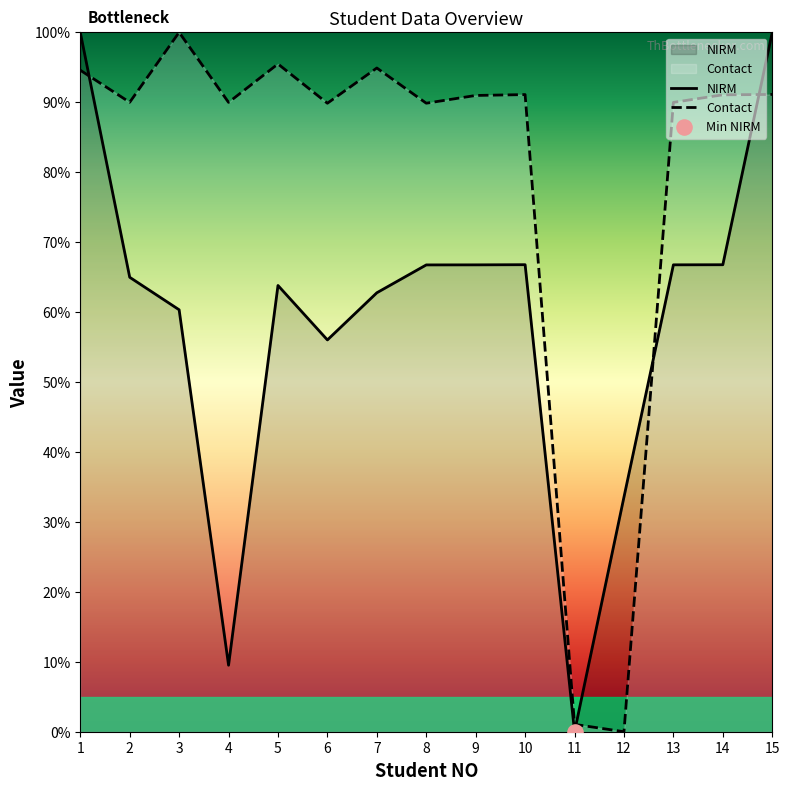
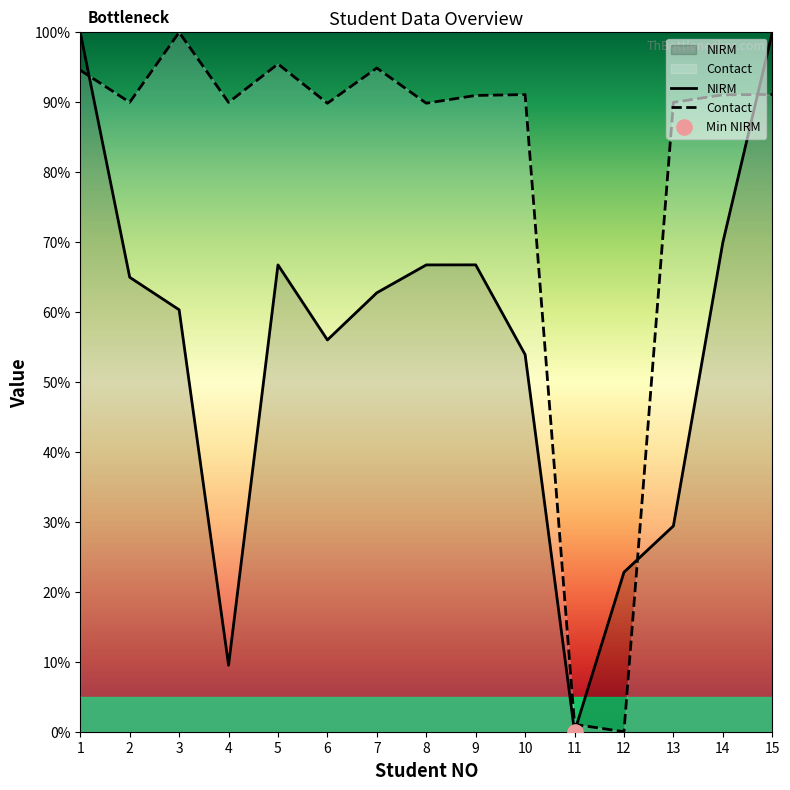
NIRM, 5: 64% -> 67%
NIRM, 10: 67% -> 54%
NIRM, 12: 34% -> 23%
NIRM, 13: 67% -> 29%
NIRM, 14: 67% -> 70%
